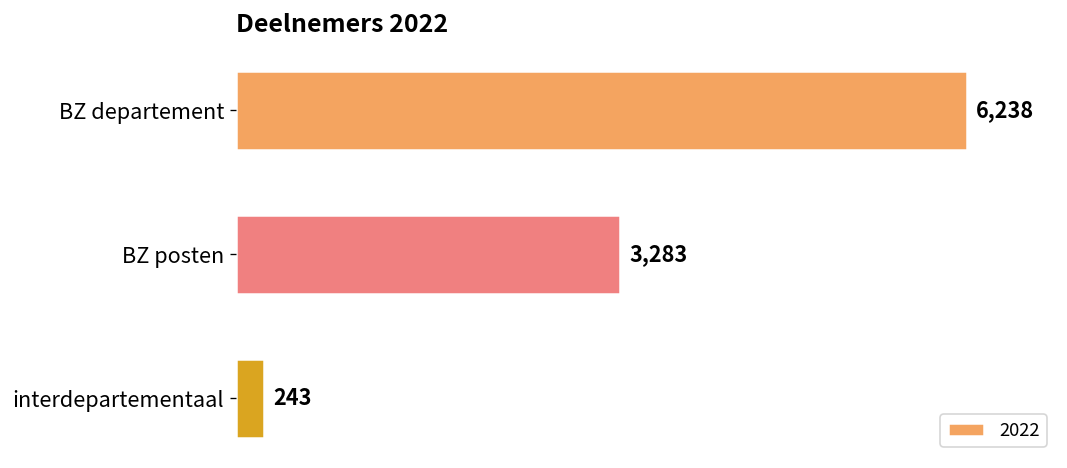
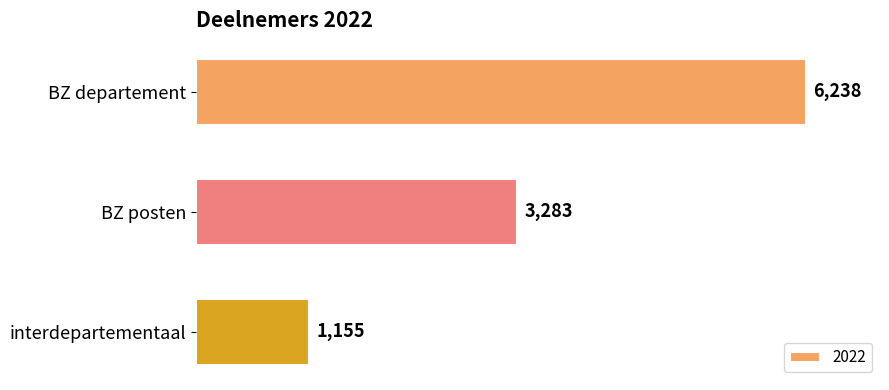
interdepartementaal: 243 -> 1,155
